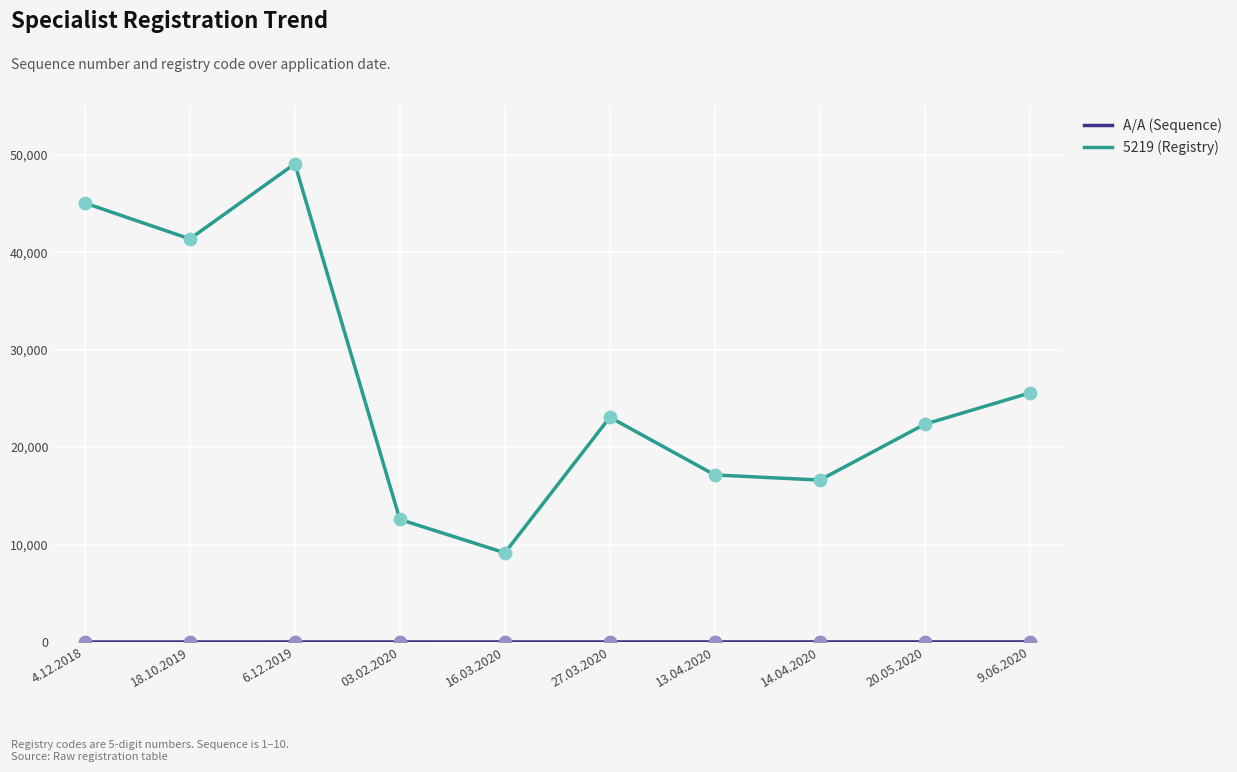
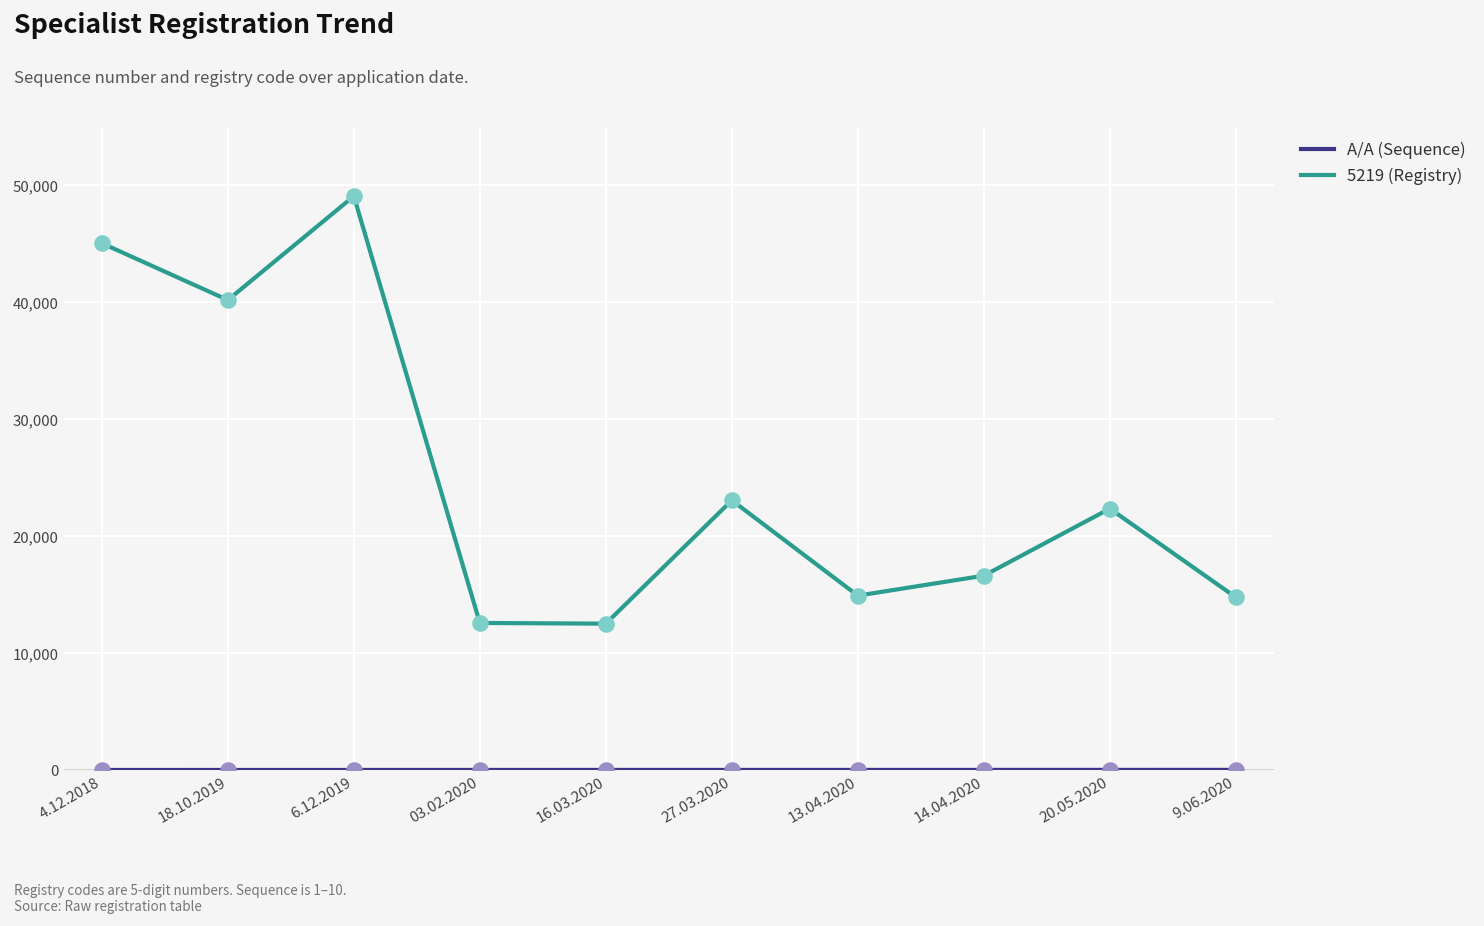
5219 (Registry), 18.10.2019: 41,000 -> 40,000
5219 (Registry), 16.03.2020: 9,000 -> 13,000
5219 (Registry), 13.04.2020: 17,000 -> 15,000
5219 (Registry), 9.06.2020: 26,000 -> 15,000
